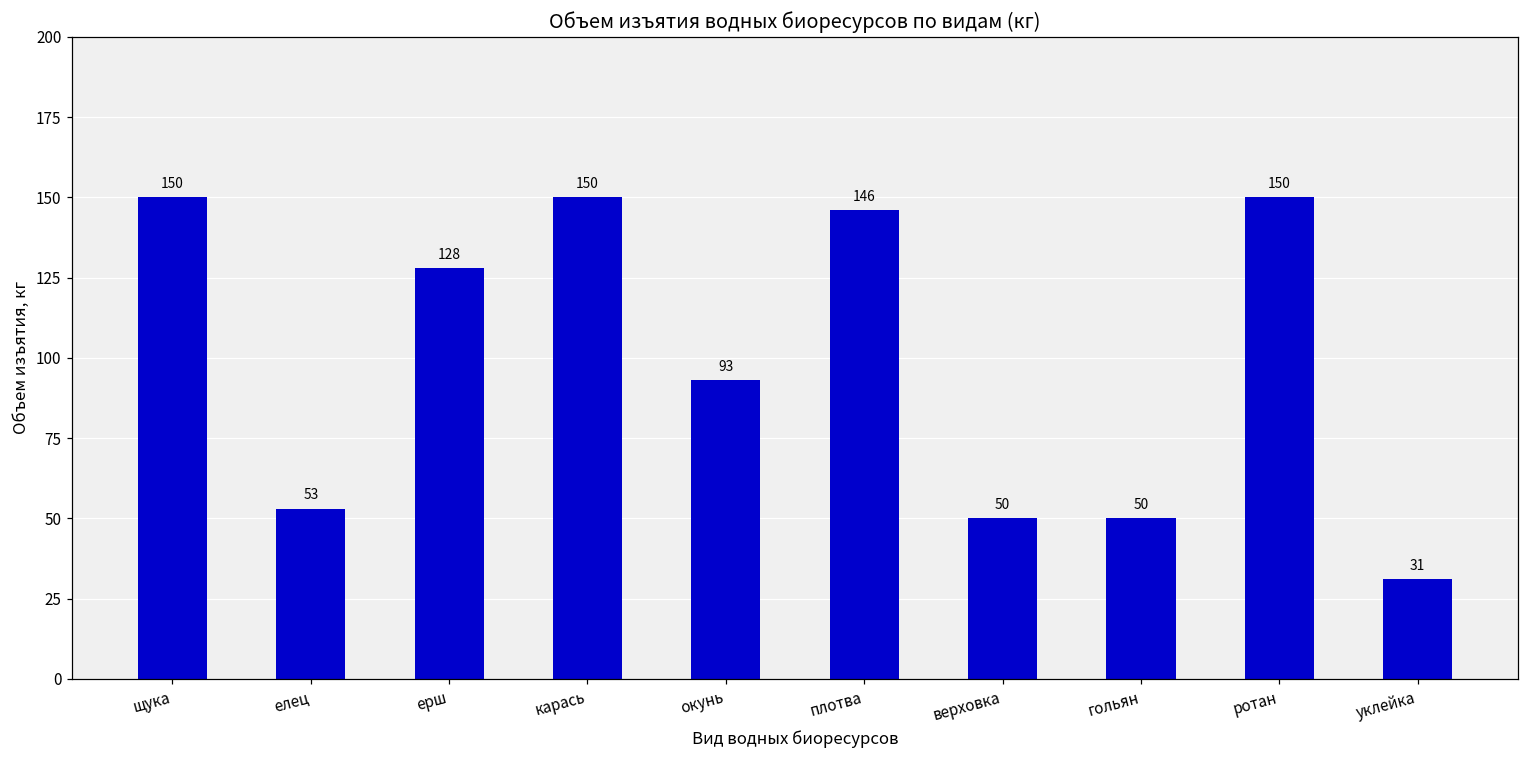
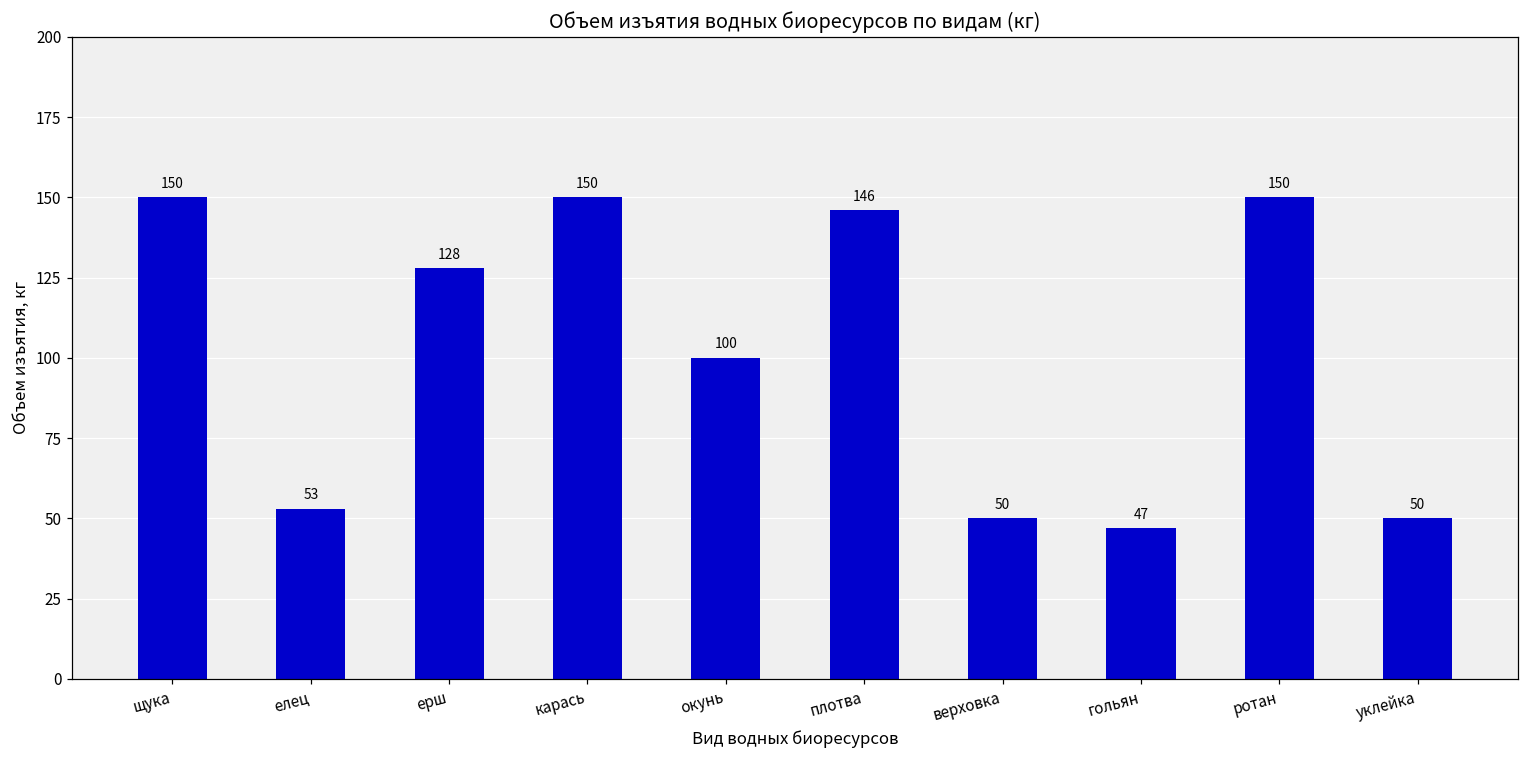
окунь: 93 -> 100
гольян: 50 -> 47
уклейка: 31 -> 50
